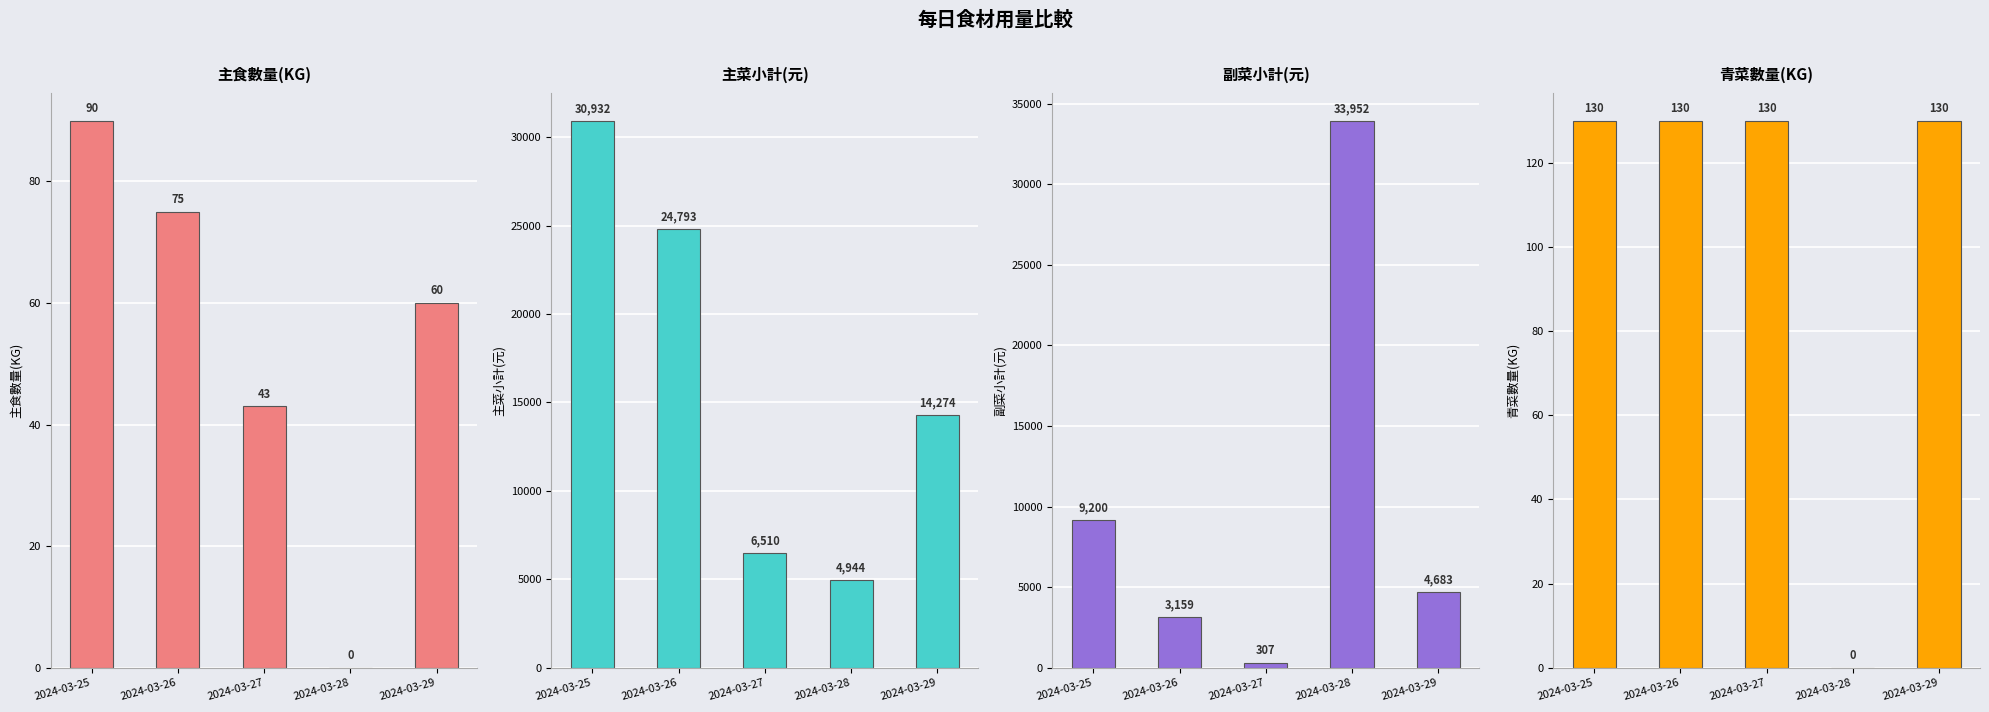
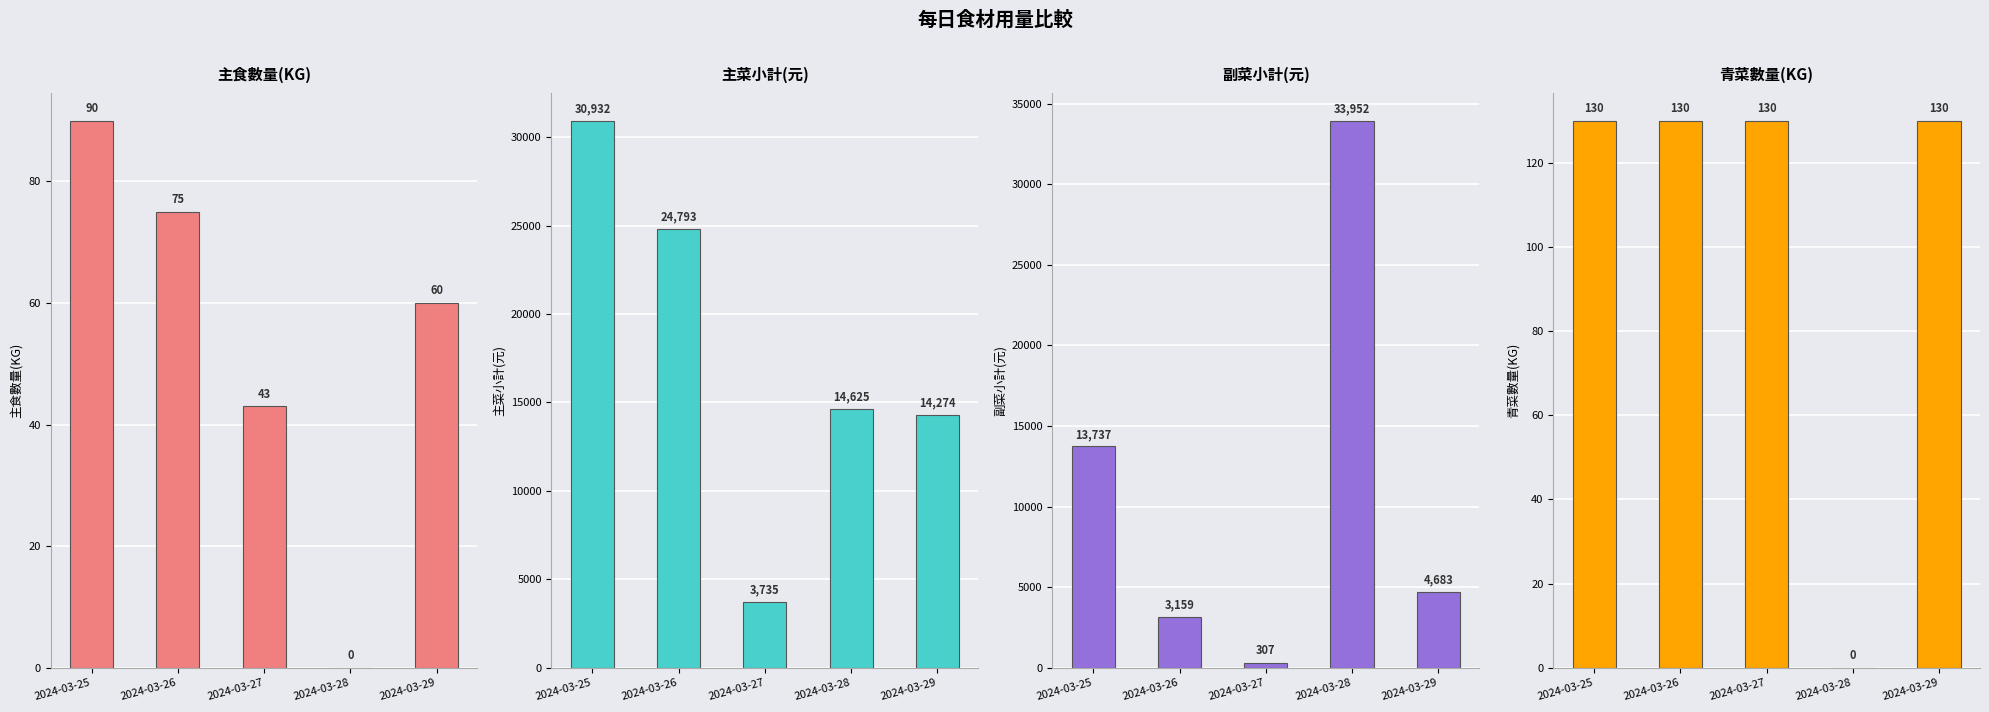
主菜小計(元), 2024-03-27: 6,510 -> 3,735
主菜小計(元), 2024-03-28: 4,944 -> 14,625
副菜小計(元), 2024-03-25: 9,200 -> 13,737
